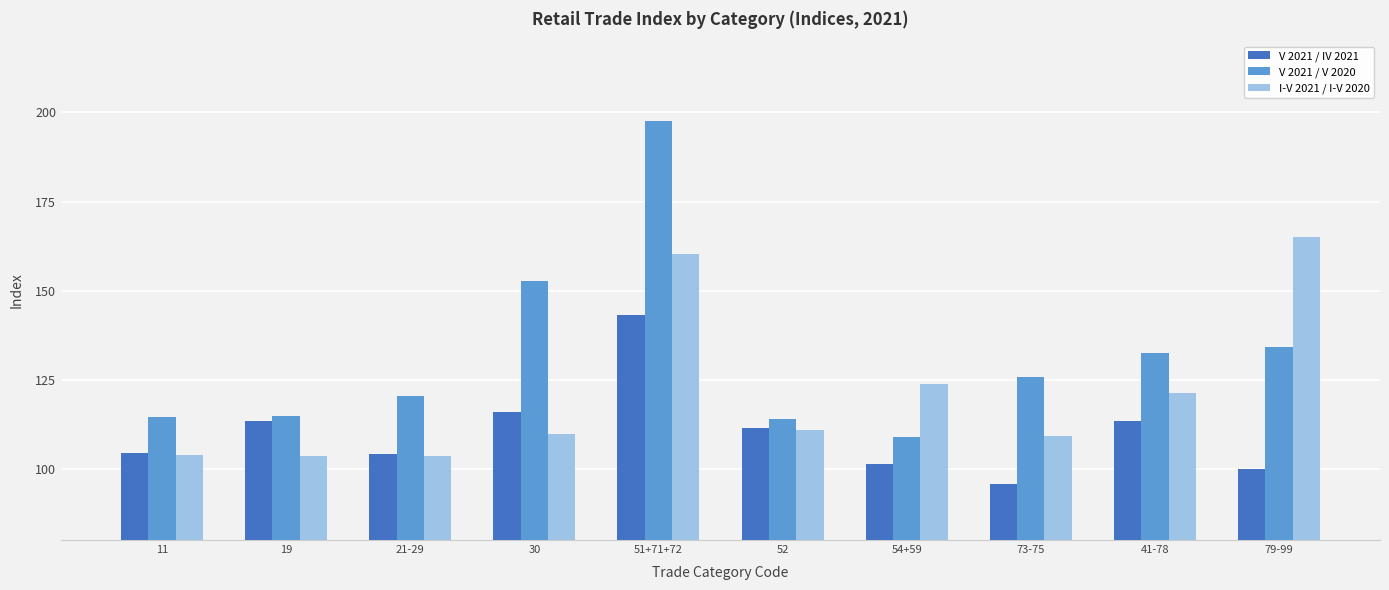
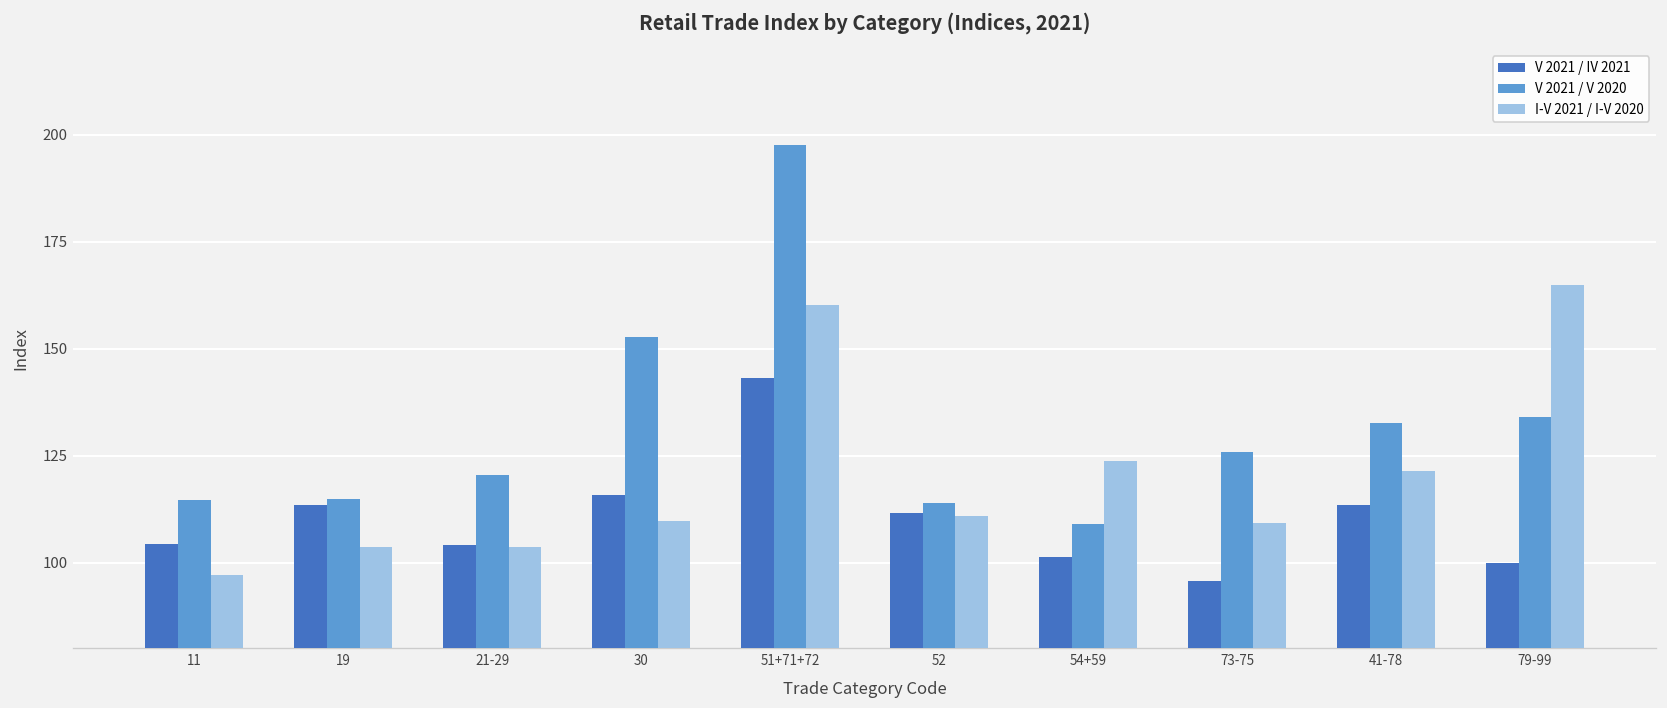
I-V 2021 / I-V 2020, 11: 104 -> 97
